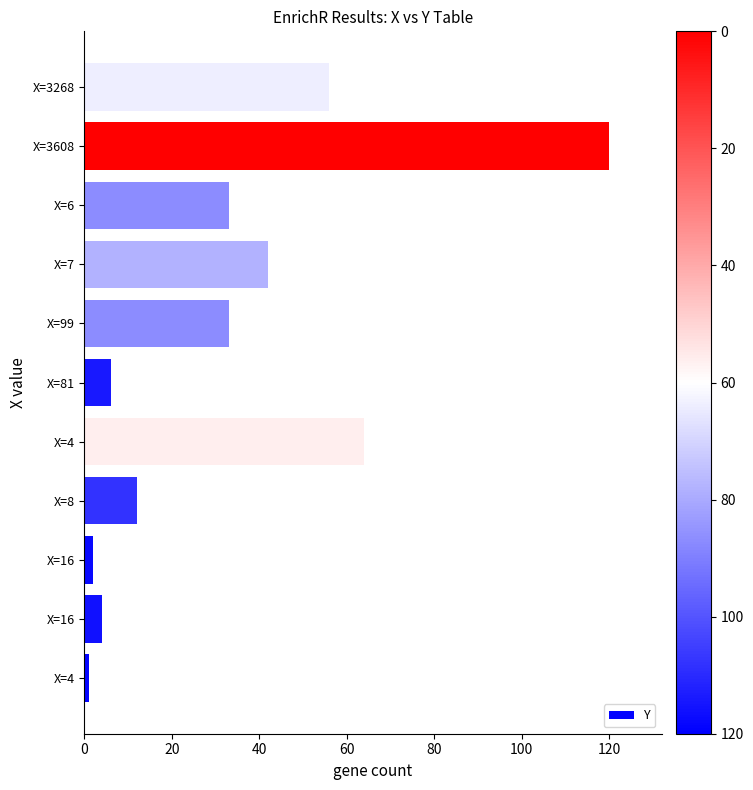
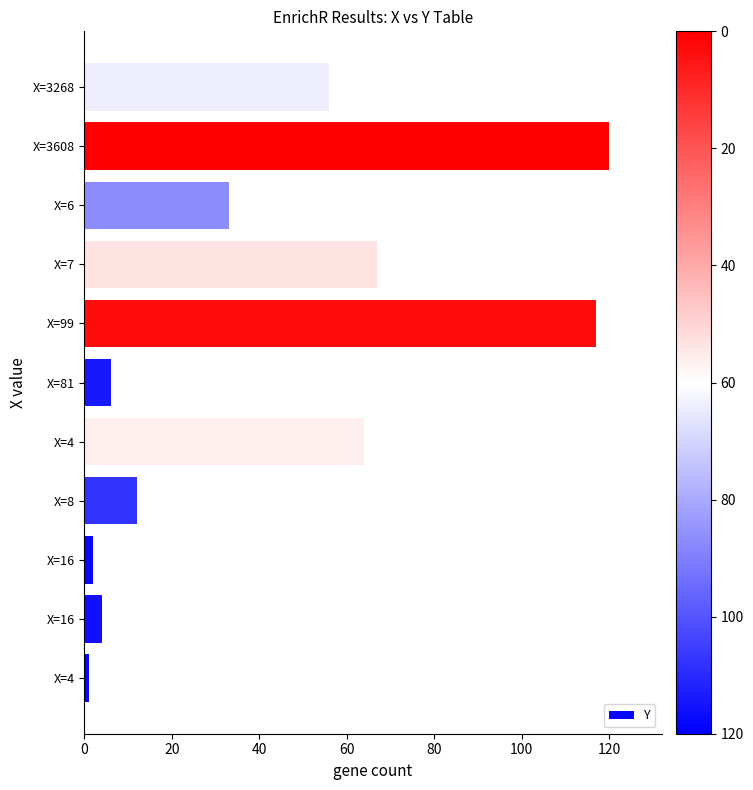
X=7: 42 -> 67
X=99: 33 -> 117
